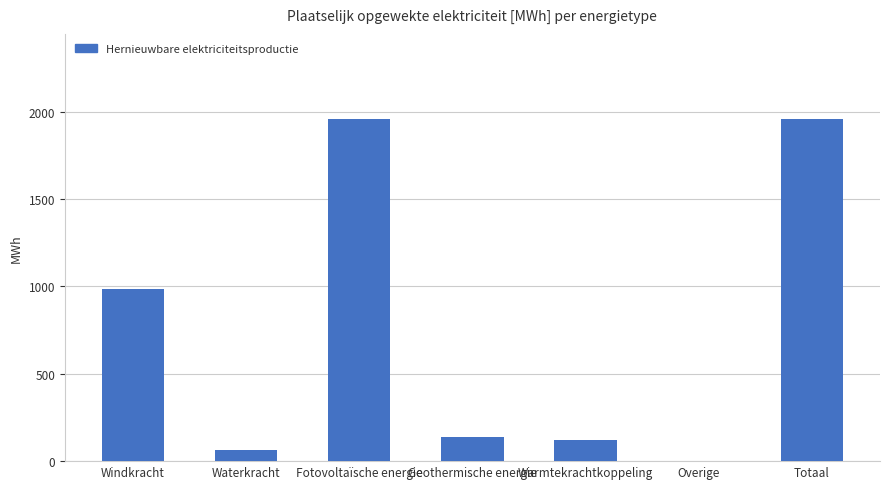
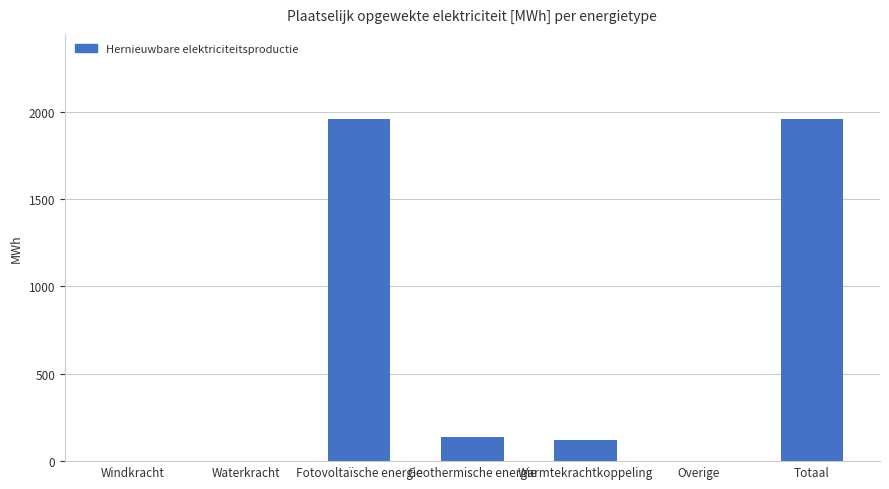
Windkracht: 980 -> 0
Waterkracht: 60 -> 0
